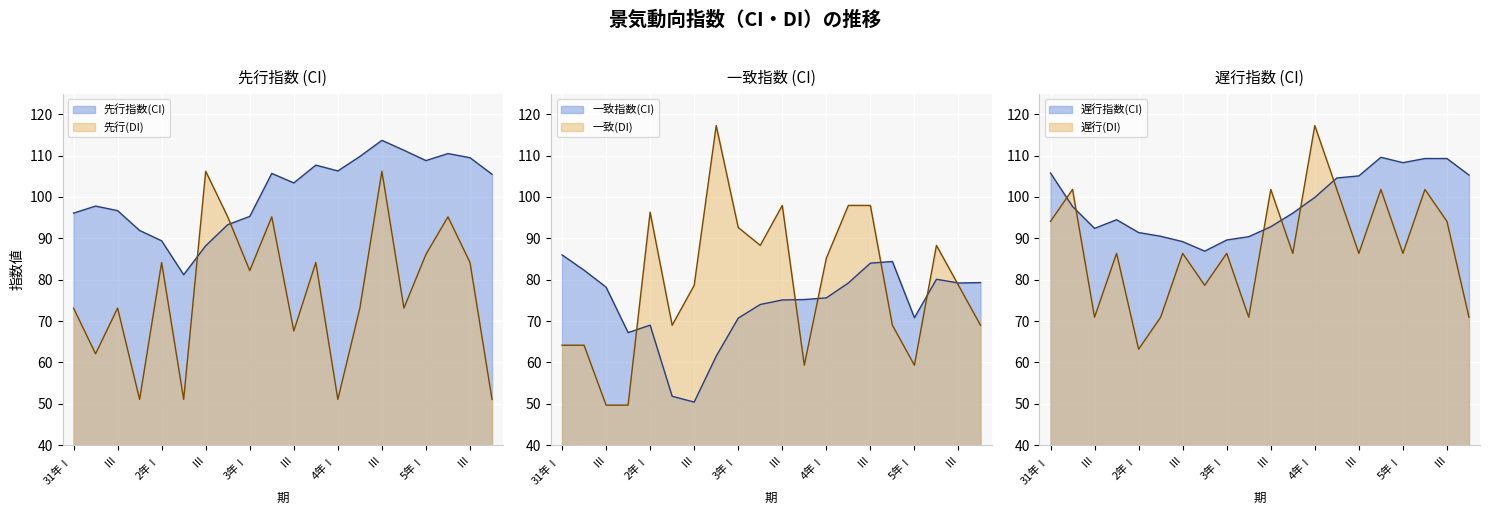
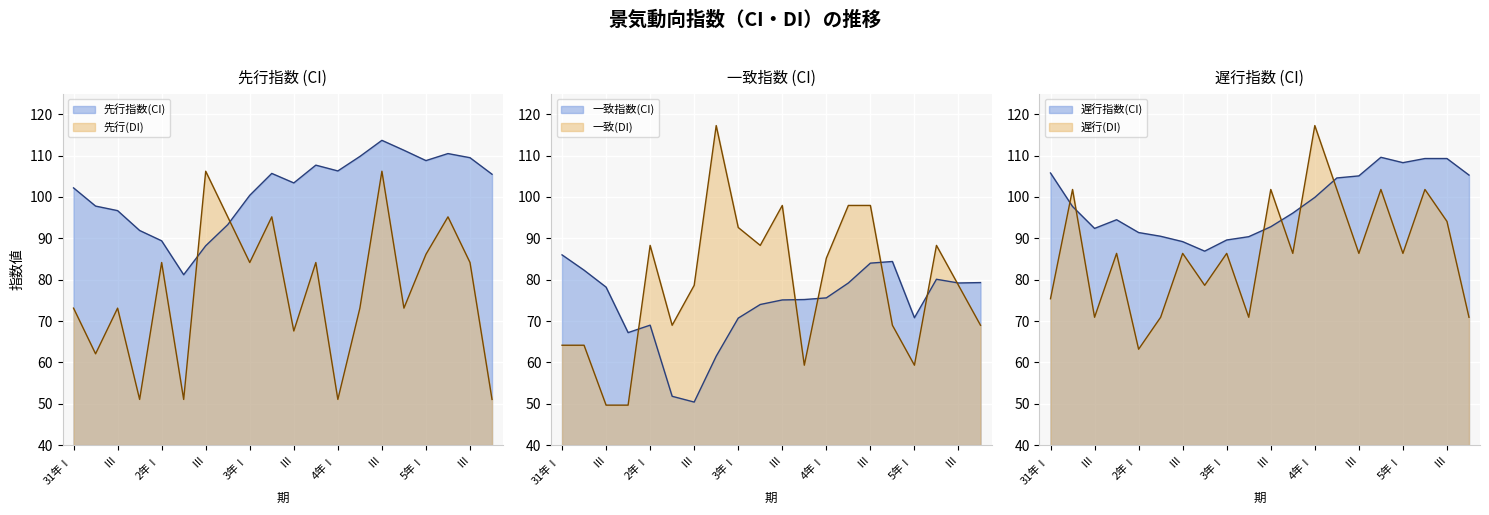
先行指数 (CI), 先行指数(CI), 31年Ⅰ: 96 -> 102
先行指数 (CI), 先行指数(CI), 3年Ⅰ: 95 -> 100
先行指数 (CI), 先行(DI), 3年Ⅰ: 82 -> 84
一致指数 (CI), 一致(DI), 2年Ⅰ: 96 -> 88
遅行指数 (CI), 遅行(DI), 31年Ⅰ: 94 -> 75
